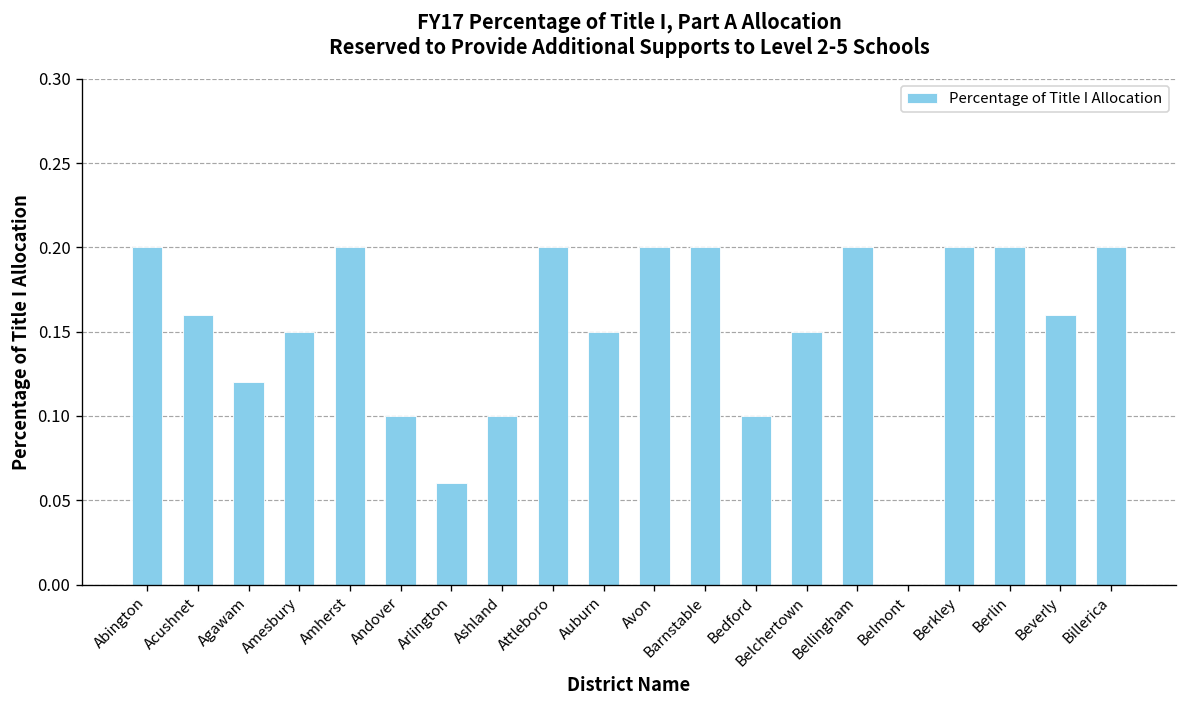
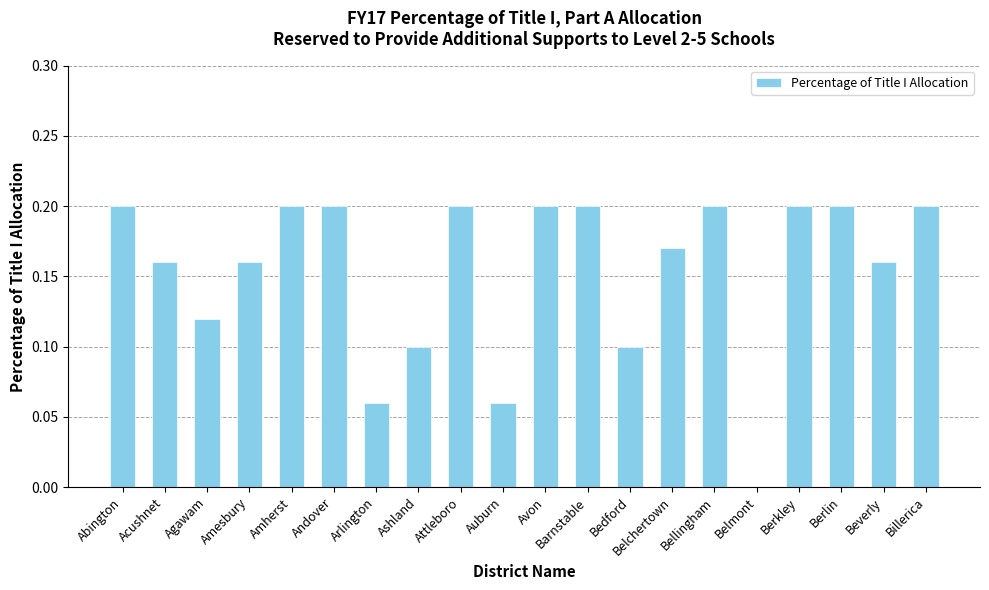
Amesbury: 0.15 -> 0.16
Andover: 0.1 -> 0.2
Auburn: 0.15 -> 0.06
Belchertown: 0.15 -> 0.17
